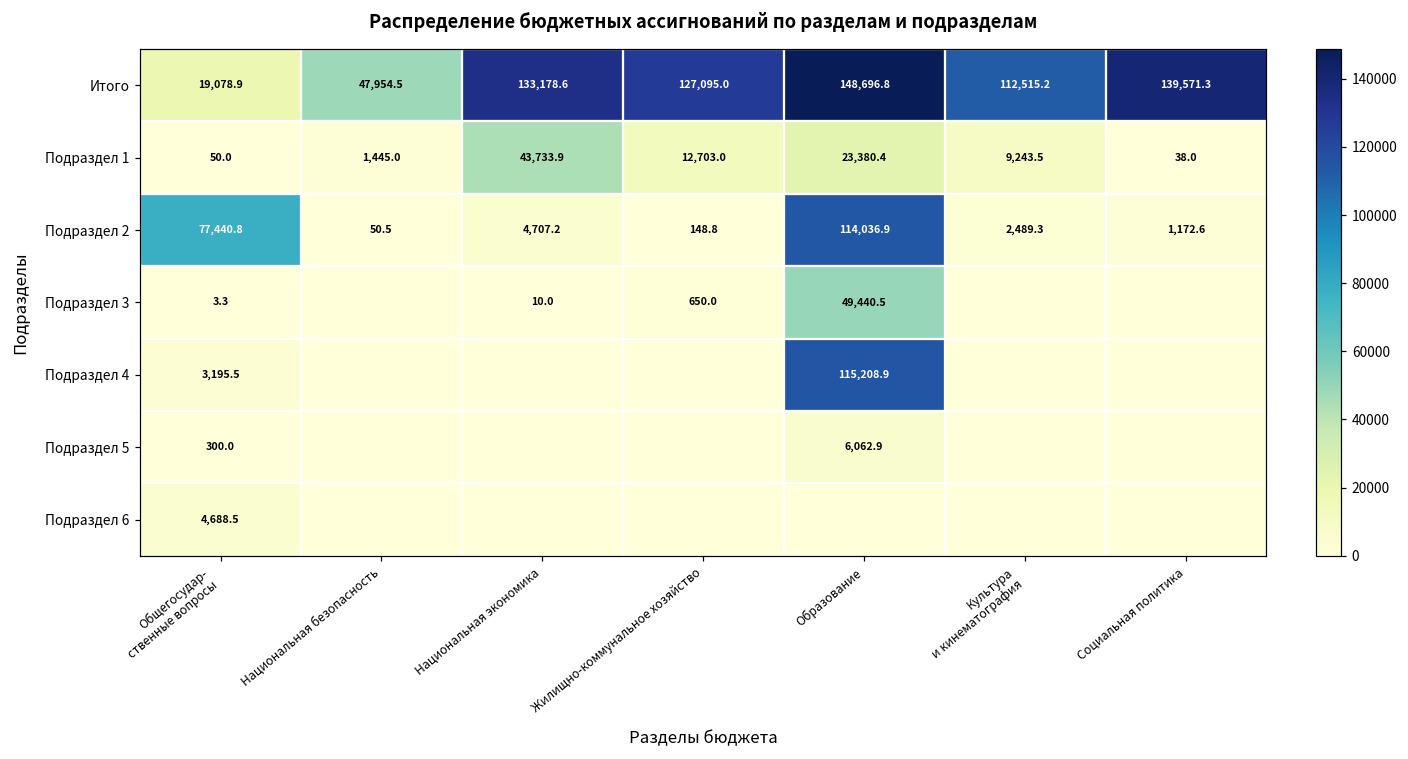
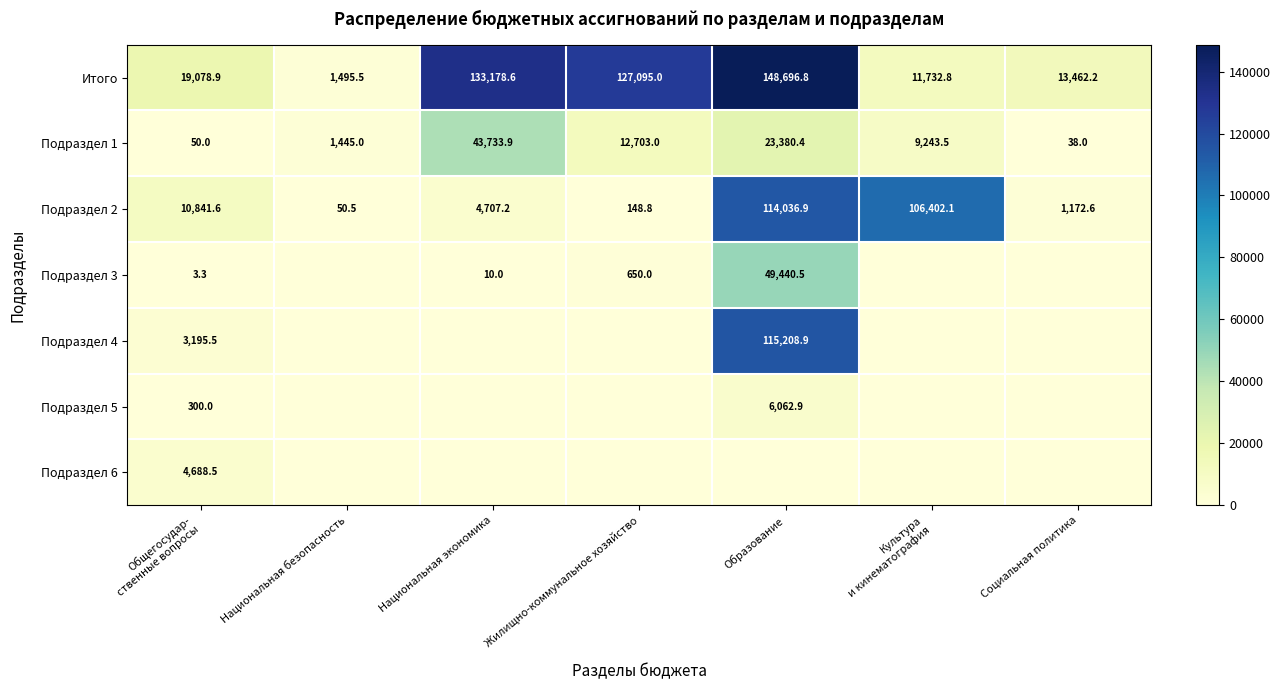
Итого, Национальная безопасность: 47,954.5 -> 1,495.5
Итого, Культура и кинематография: 112,515.2 -> 11,732.8
Итого, Социальная политика: 139,571.3 -> 13,462.2
Подраздел 2, Общегосудар- ственные вопросы: 77,440.8 -> 10,841.6
Подраздел 2, Культура и кинематография: 2,489.3 -> 106,402.1
